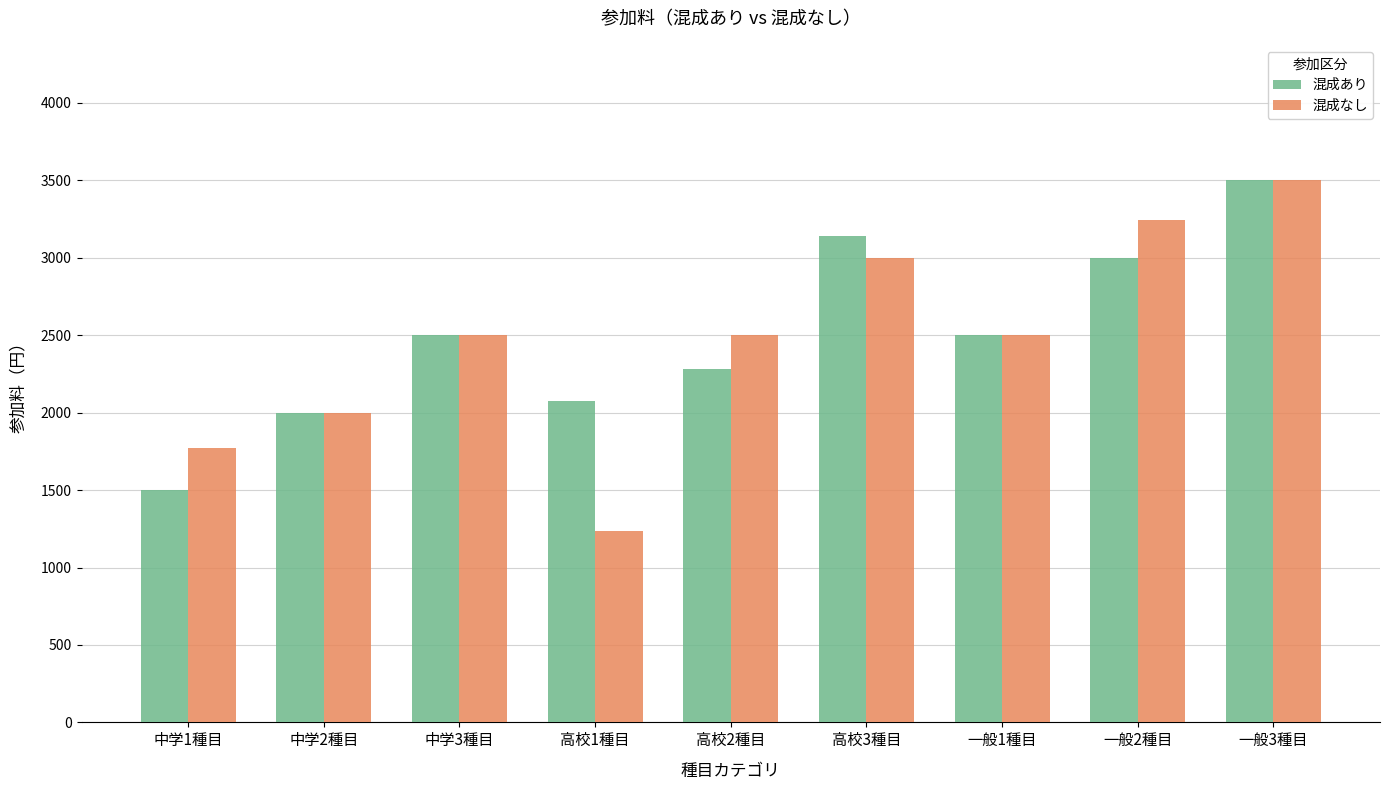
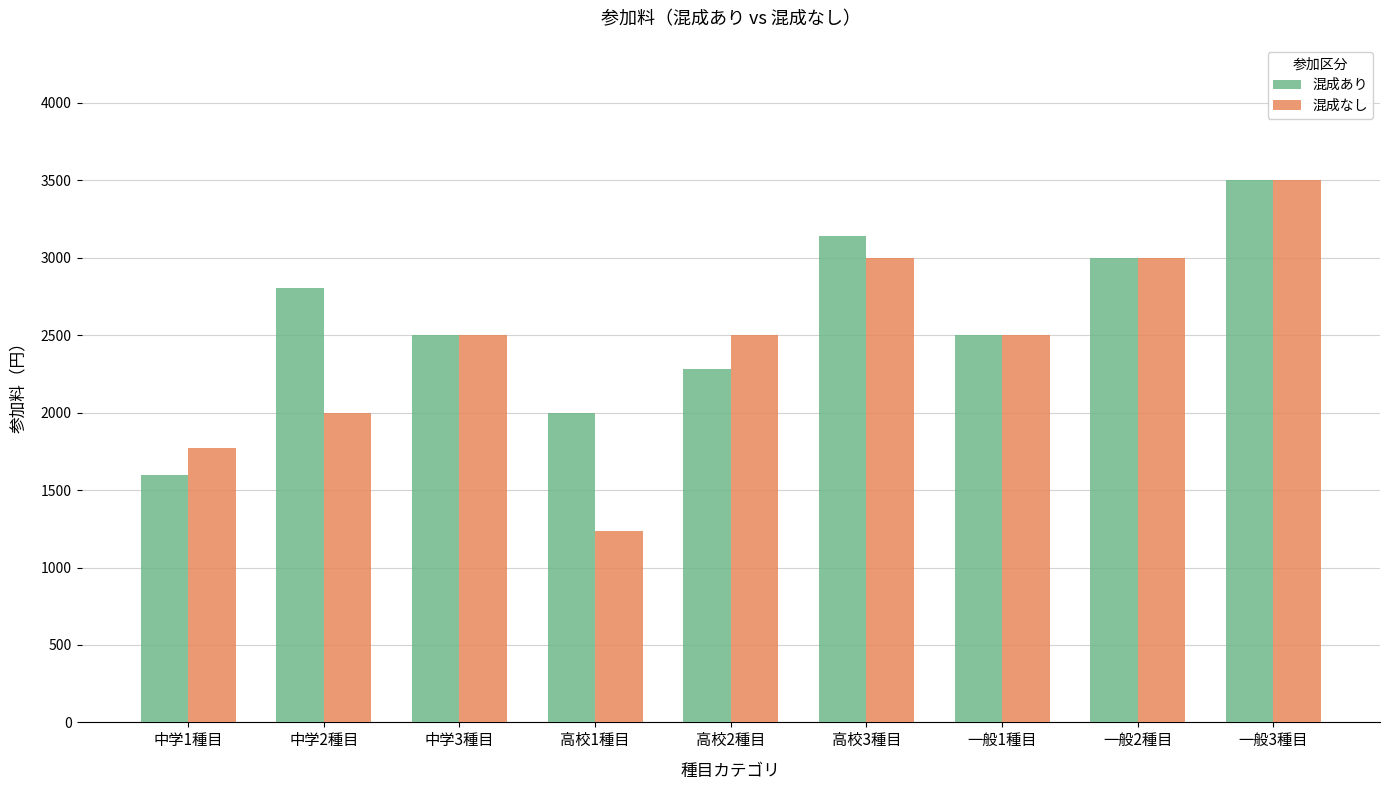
混成あり, 中学1種目: 1500 -> 1600
混成あり, 中学2種目: 2000 -> 2810
混成あり, 高校1種目: 2070 -> 2000
混成なし, 一般2種目: 3240 -> 3000
